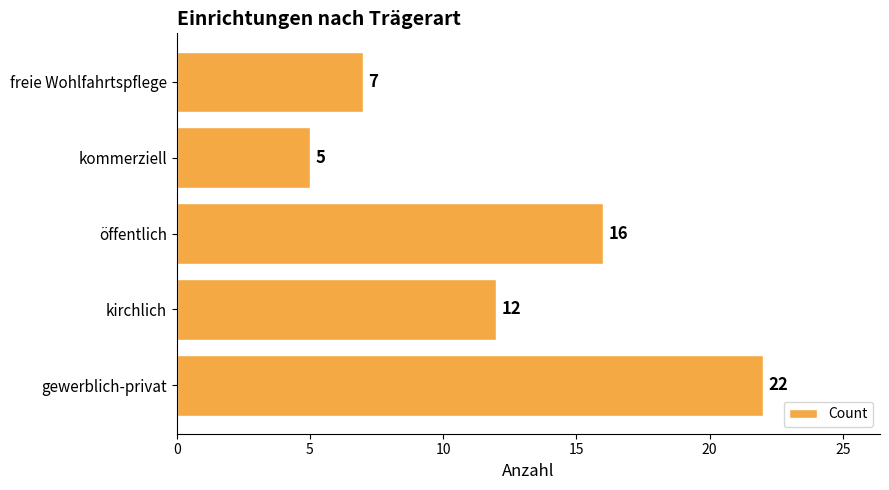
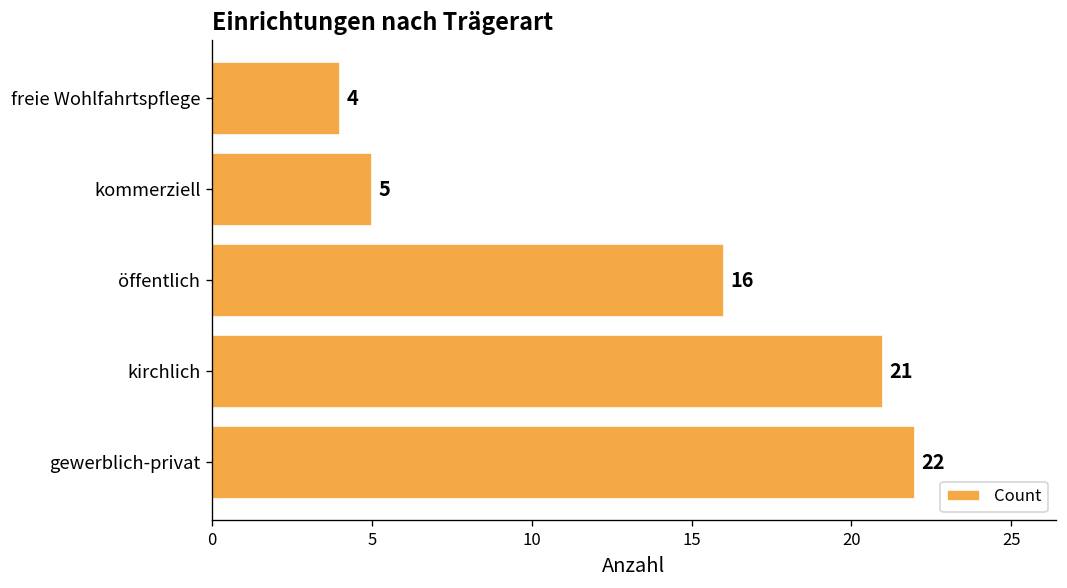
freie Wohlfahrtspflege: 7 -> 4
kirchlich: 12 -> 21
